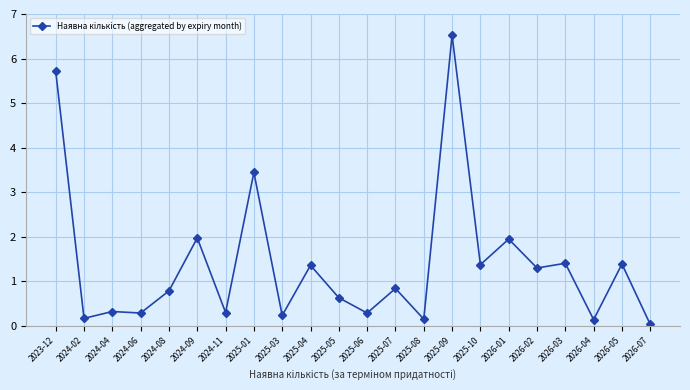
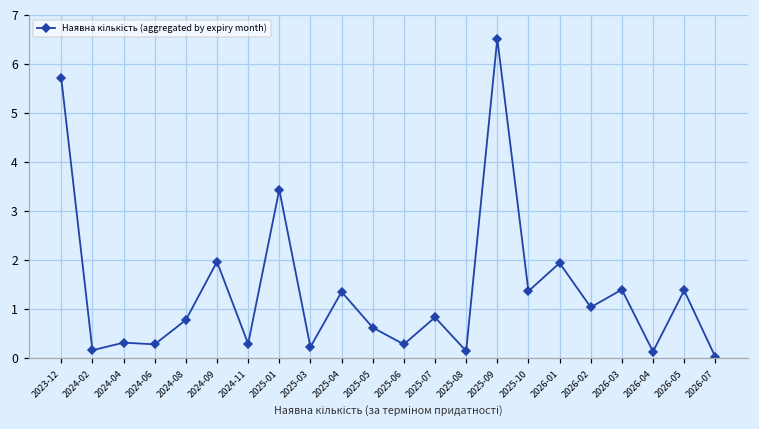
2026-02: 1.3 -> 1.0
